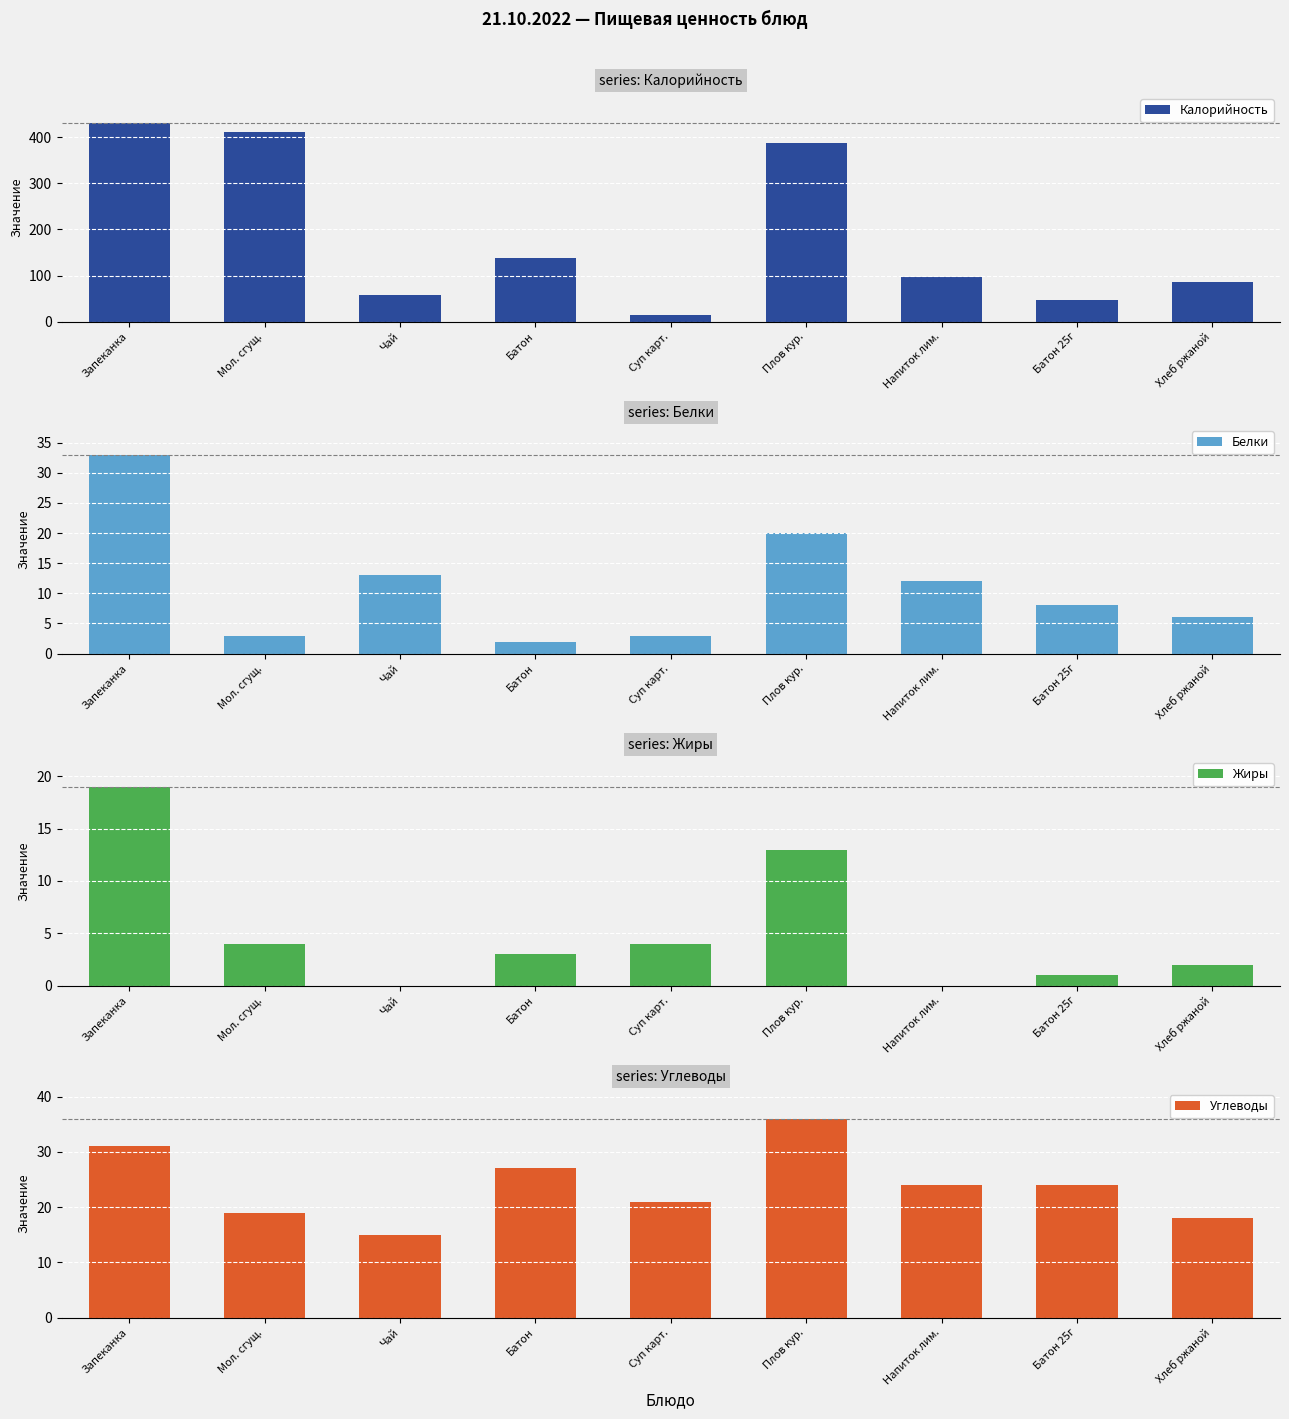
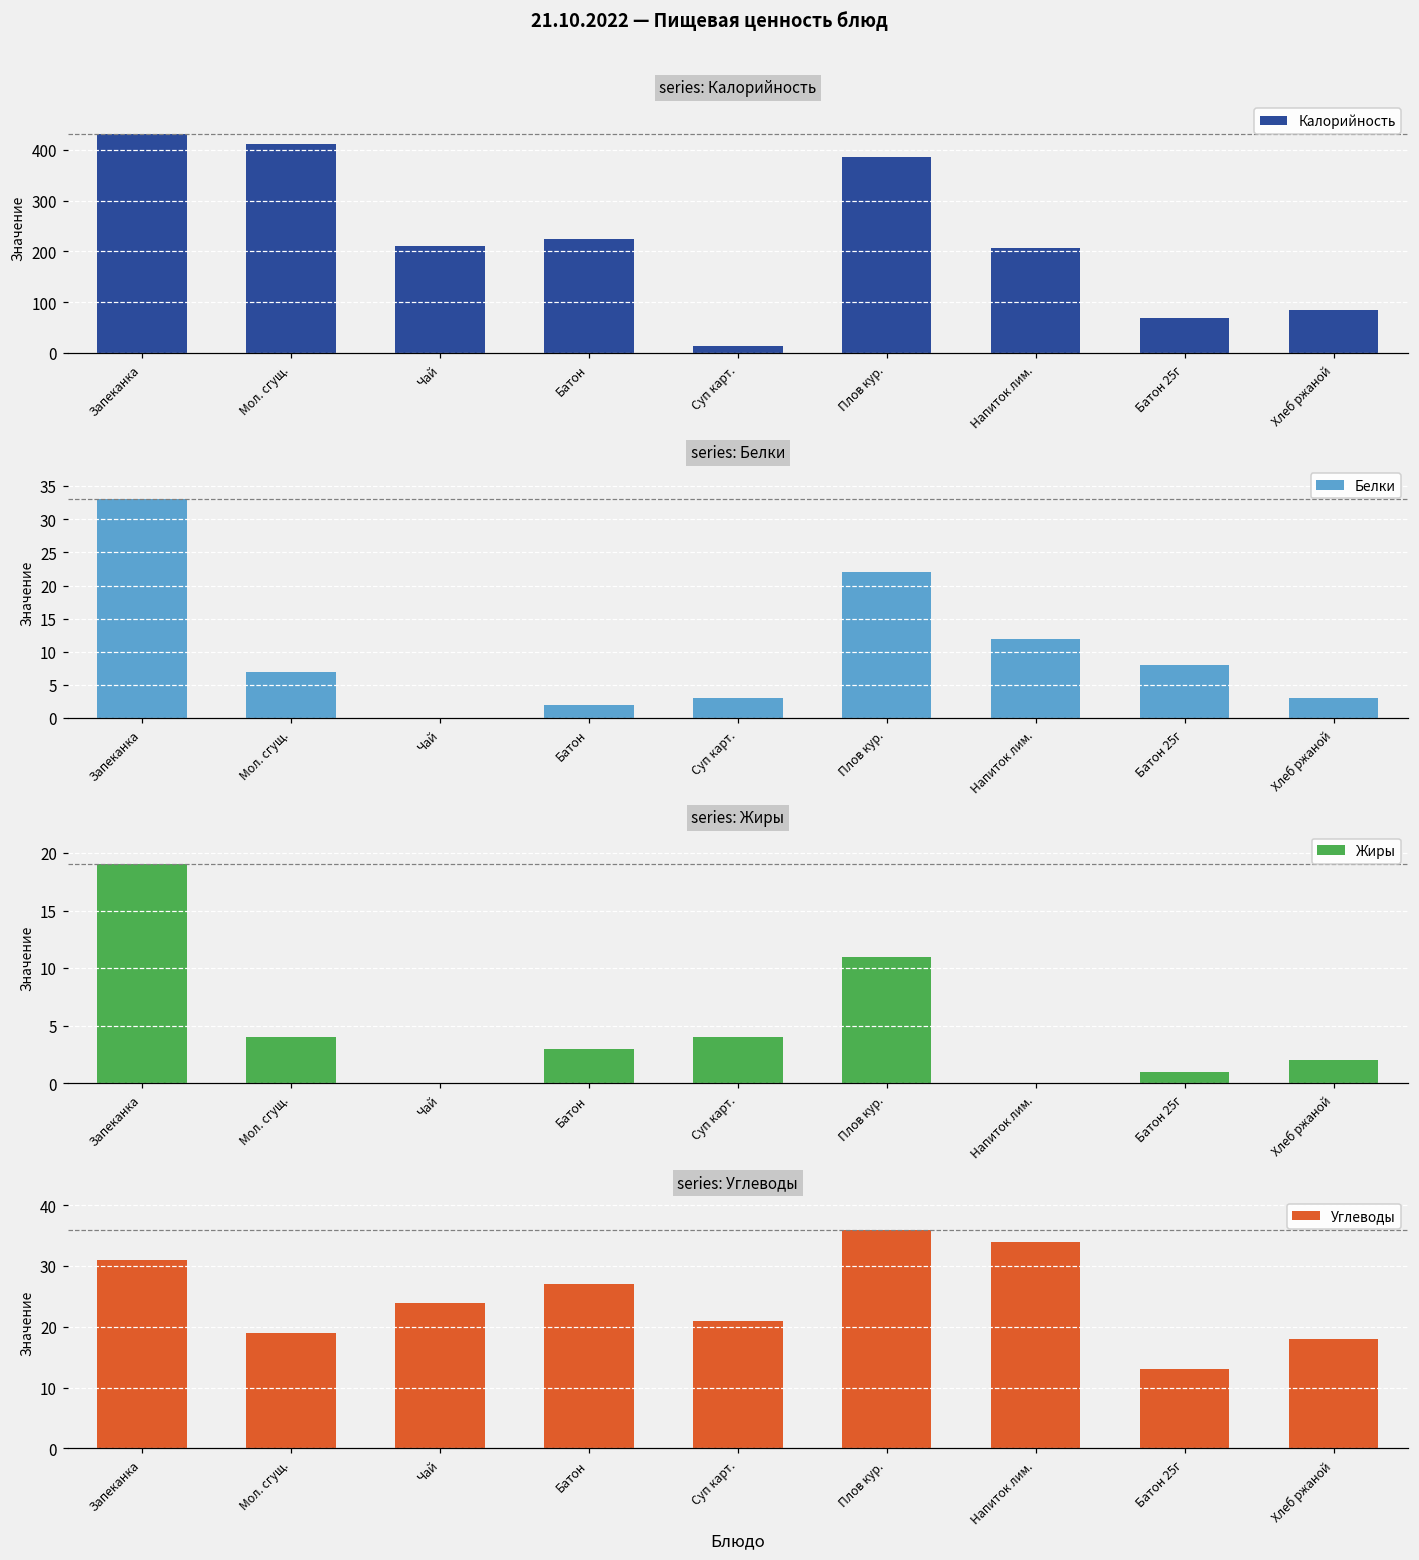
series: Калорийность, Чай: 60 -> 210
series: Калорийность, Батон: 140 -> 220
series: Калорийность, Напиток лим.: 100 -> 210
series: Калорийность, Батон 25г: 50 -> 70
series: Белки, Мол. сгущ.: 3 -> 7
series: Белки, Чай: 13 -> 0
series: Белки, Плов кур.: 20 -> 22
series: Белки, Хлеб ржаной: 6 -> 3
series: Жиры, Плов кур.: 13 -> 11
series: Углеводы, Чай: 15 -> 24
series: Углеводы, Напиток лим.: 24 -> 34
series: Углеводы, Батон 25г: 24 -> 13
